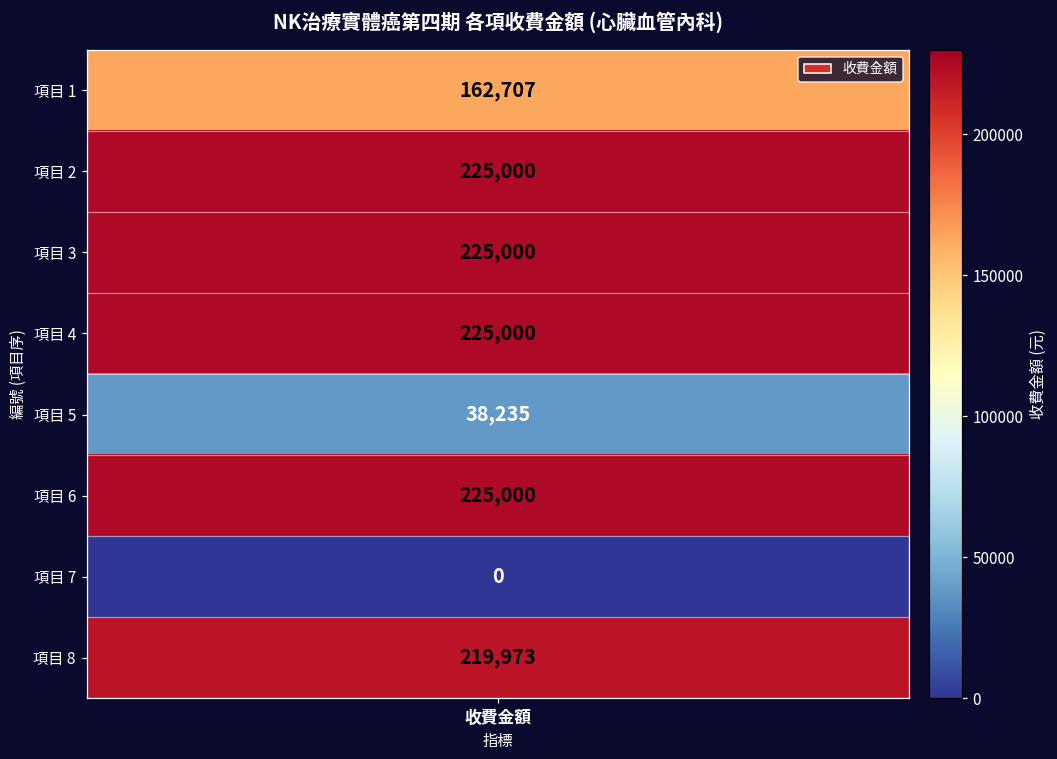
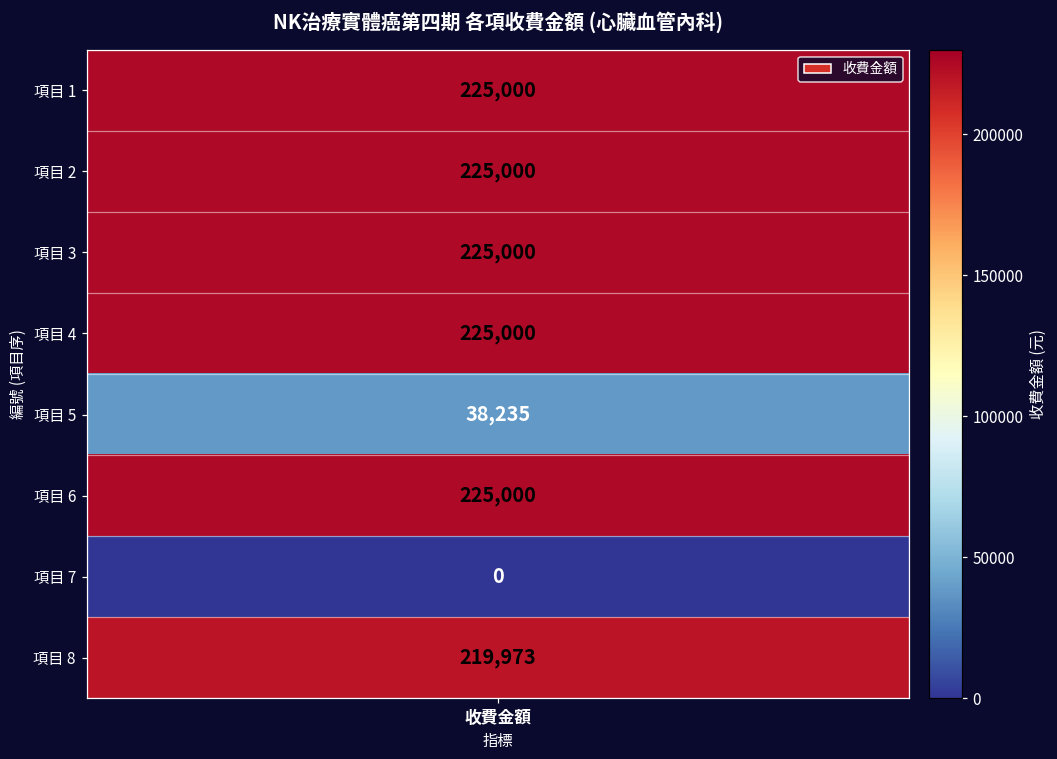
項目 1, 收費金額: 162,707 -> 225,000
